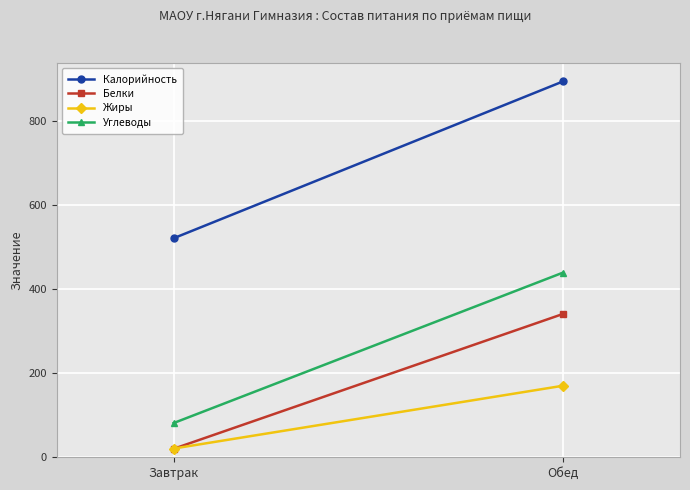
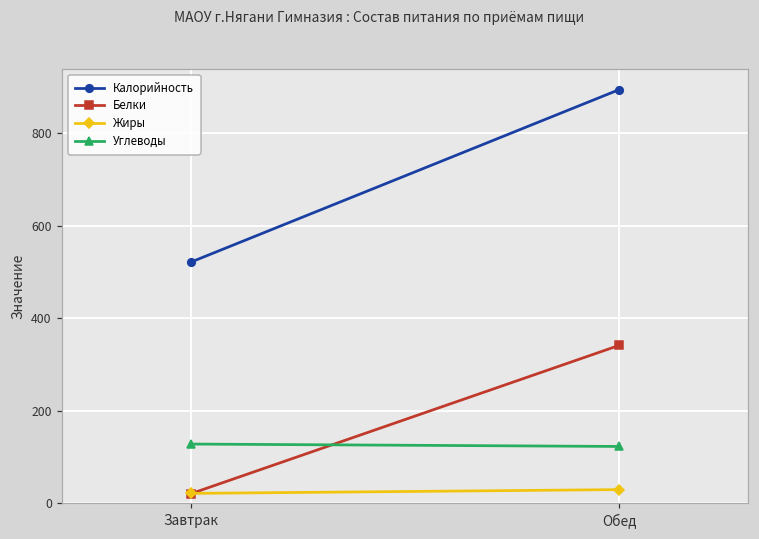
Углеводы, Завтрак: 80 -> 130
Жиры, Обед: 170 -> 30
Углеводы, Обед: 440 -> 120
